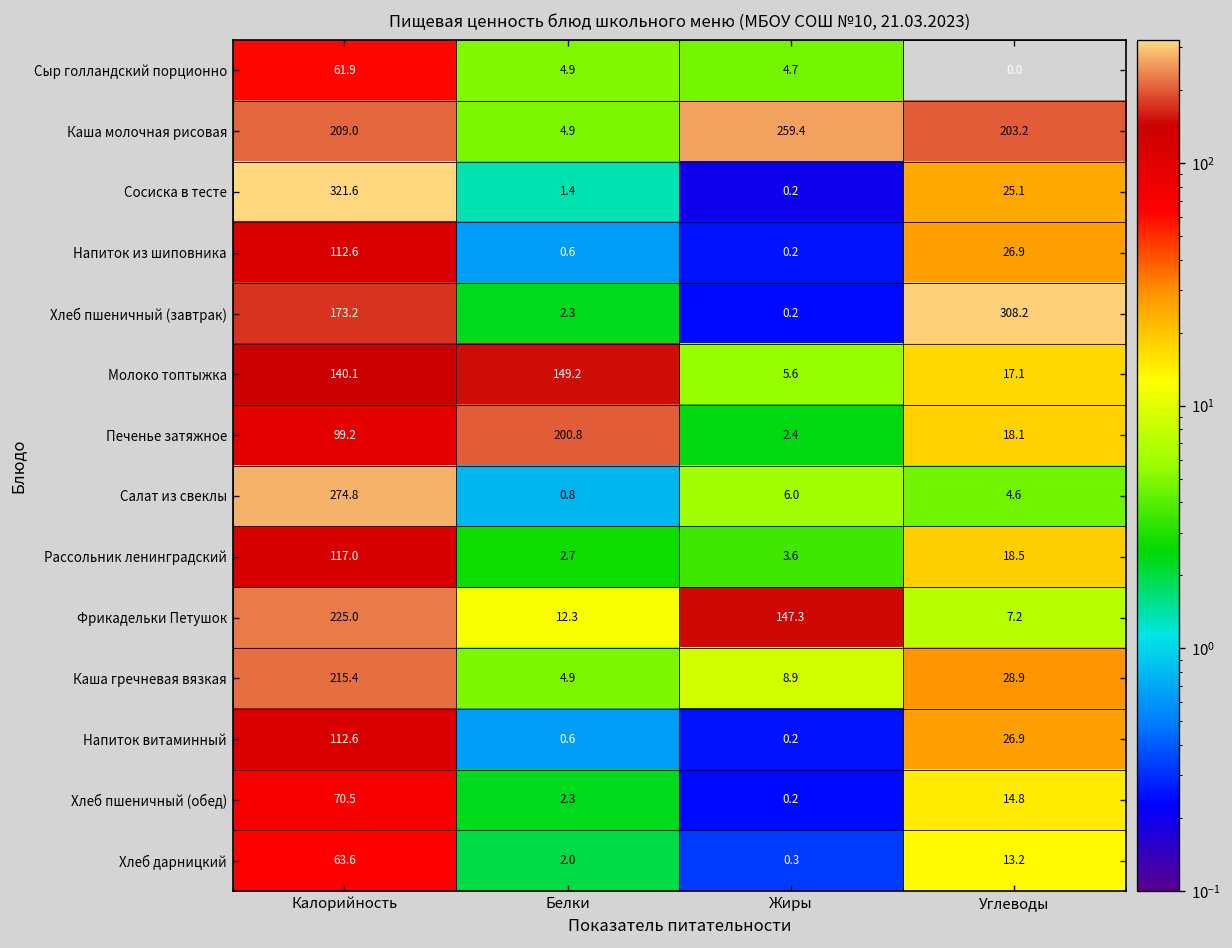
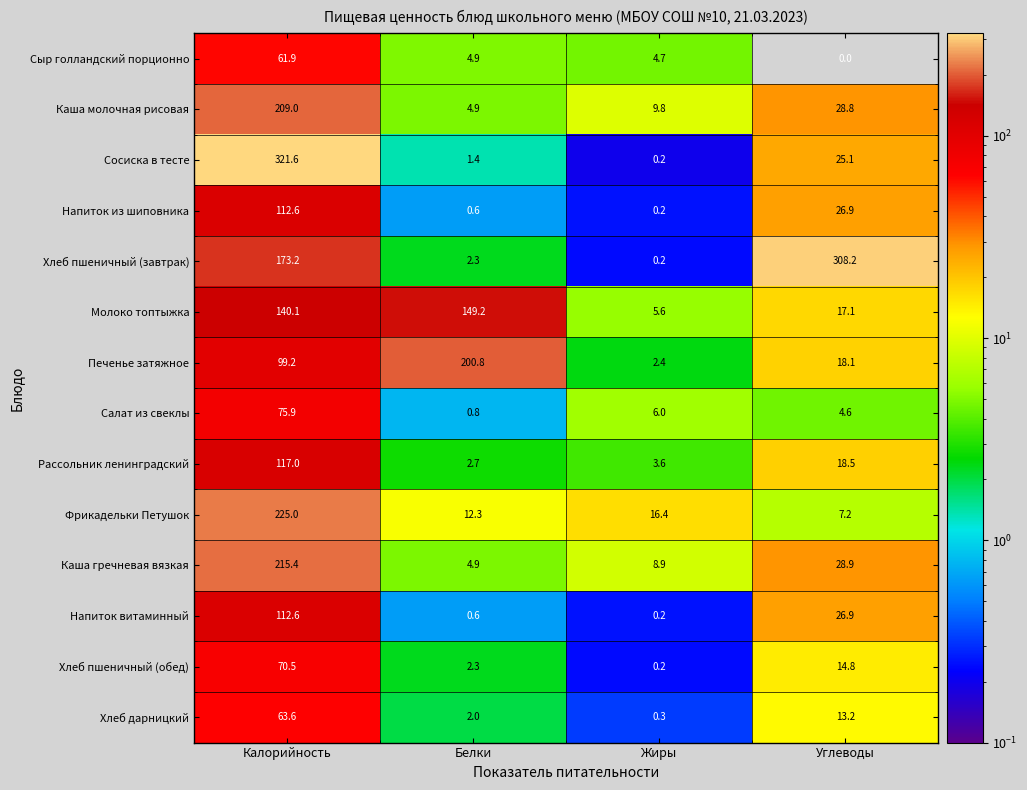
Каша молочная рисовая, Жиры: 259.4 -> 9.8
Каша молочная рисовая, Углеводы: 203.2 -> 28.8
Салат из свеклы, Калорийность: 274.8 -> 75.9
Фрикадельки Петушок, Жиры: 147.3 -> 16.4
